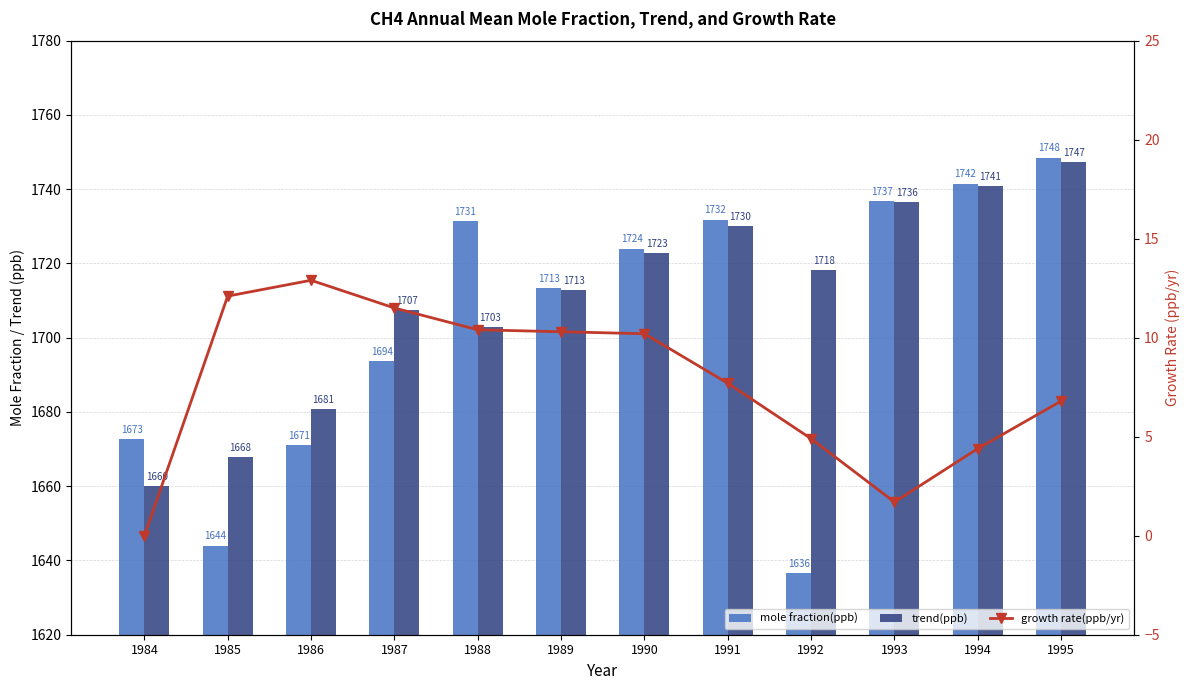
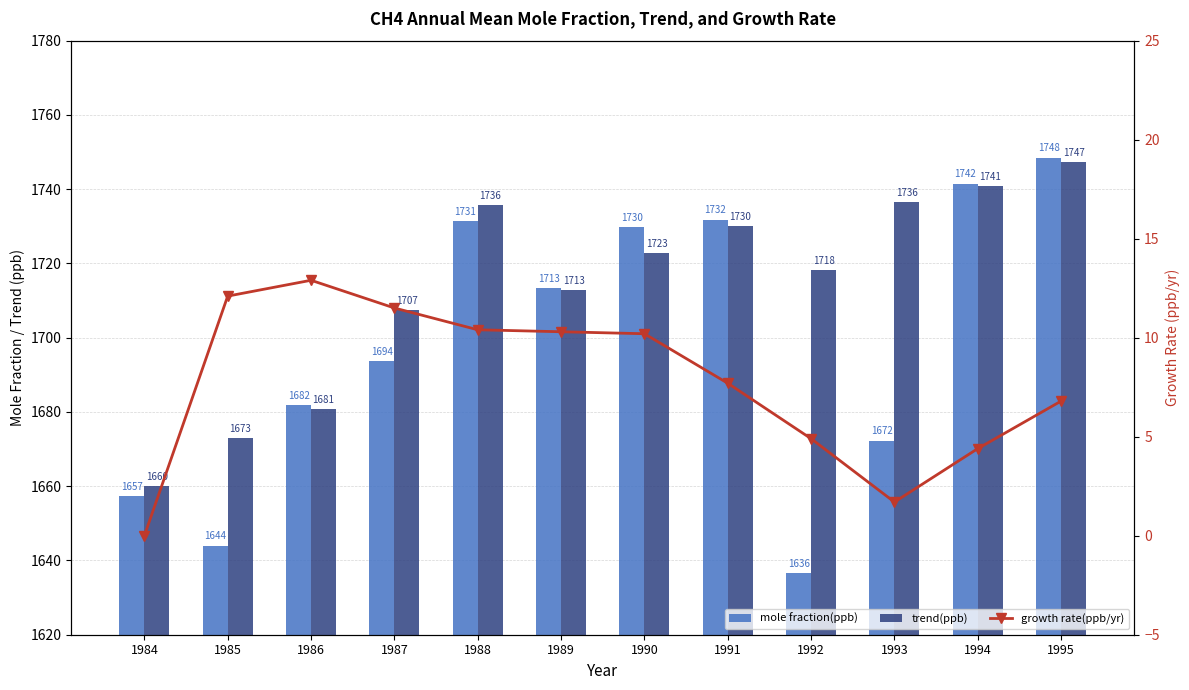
mole fraction(ppb), 1984: 1673 -> 1657
trend(ppb), 1985: 1668 -> 1673
mole fraction(ppb), 1986: 1671 -> 1682
trend(ppb), 1988: 1703 -> 1736
mole fraction(ppb), 1990: 1724 -> 1730
mole fraction(ppb), 1993: 1737 -> 1672
